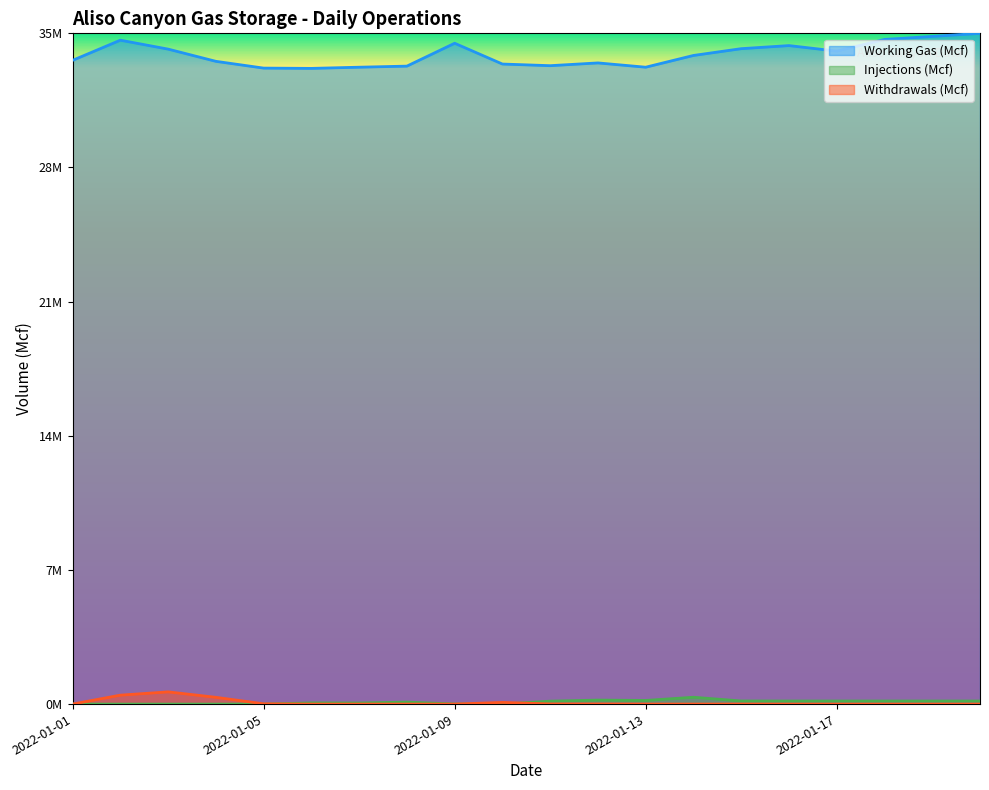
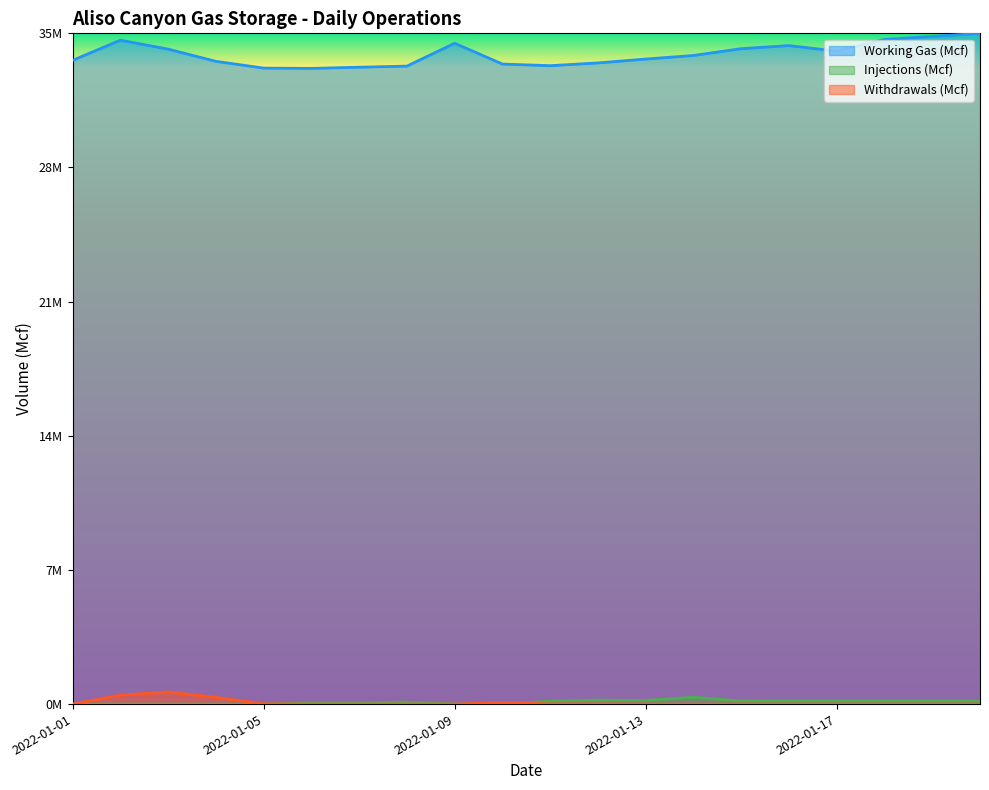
Working Gas (Mcf), 2022-01-13: 33200000 -> 33700000
